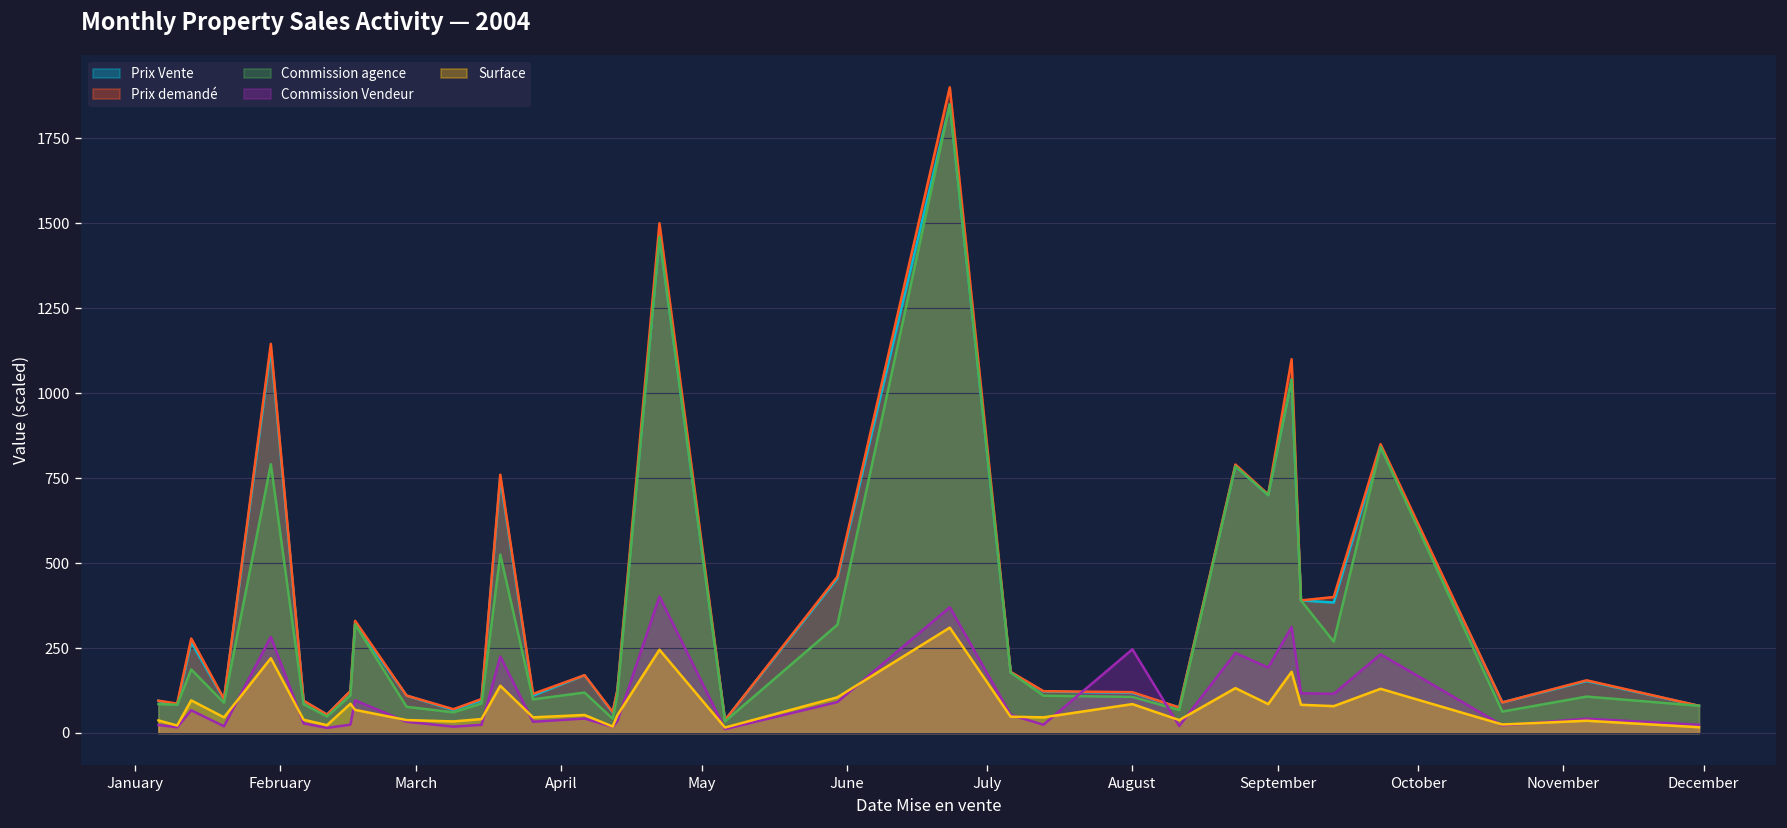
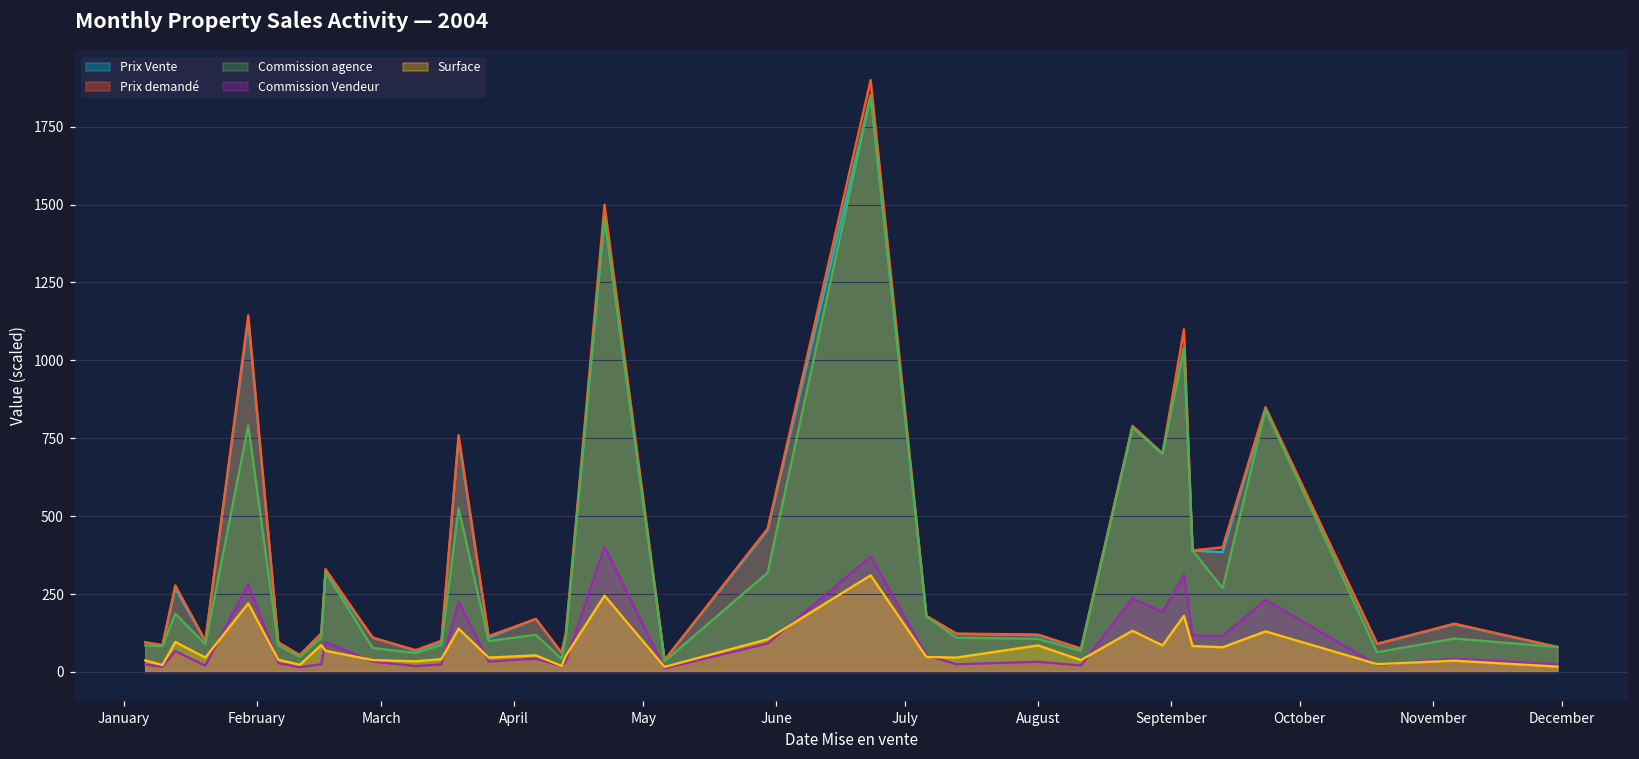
Commission Vendeur, August: 250 -> 30
